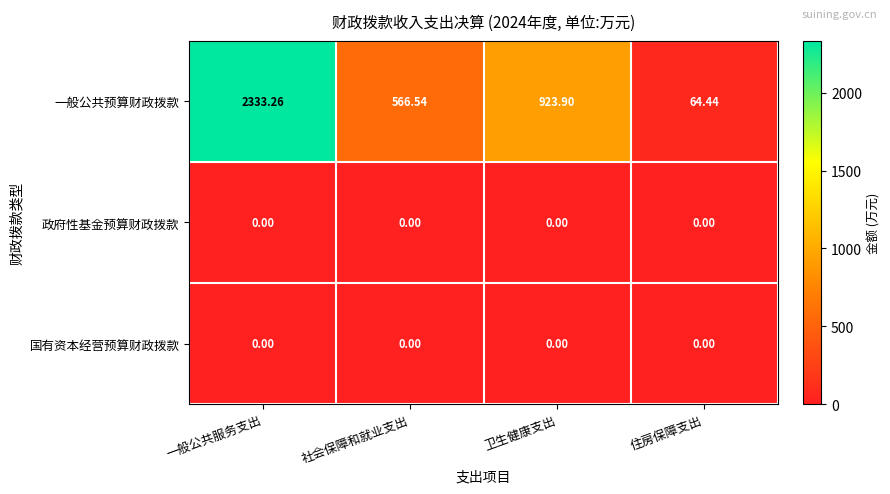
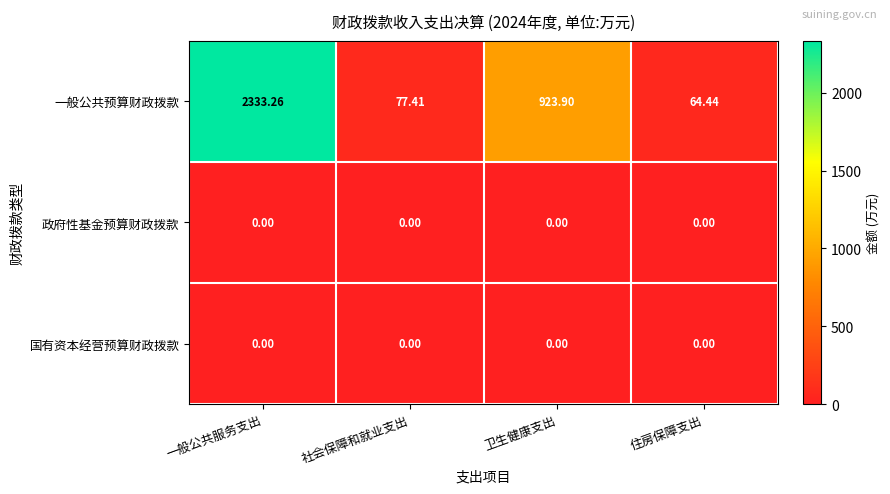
一般公共预算财政拨款, 社会保障和就业支出: 566.54 -> 77.41
